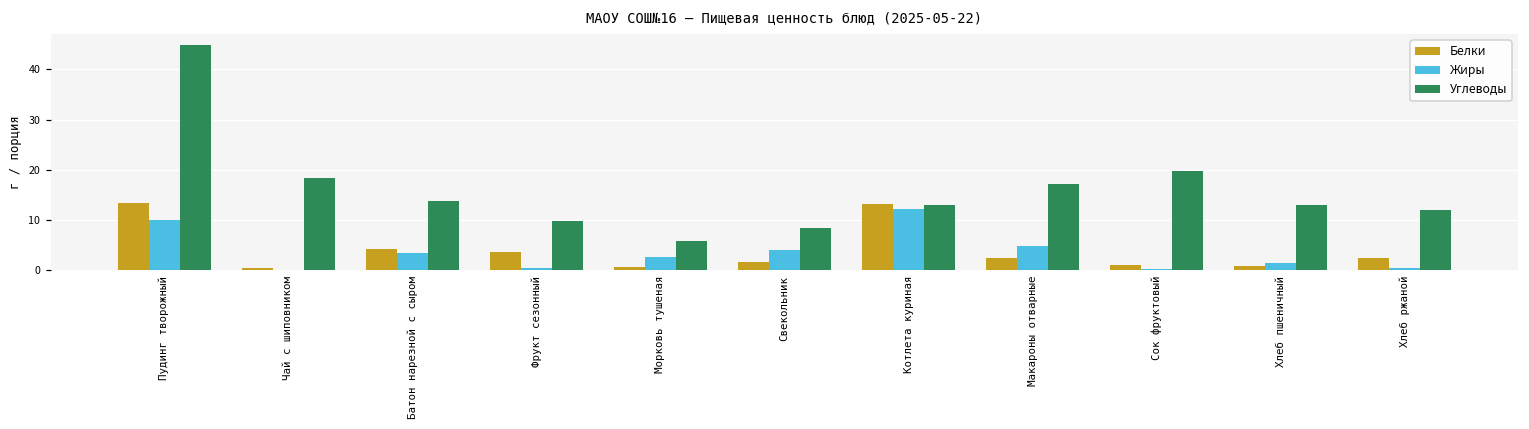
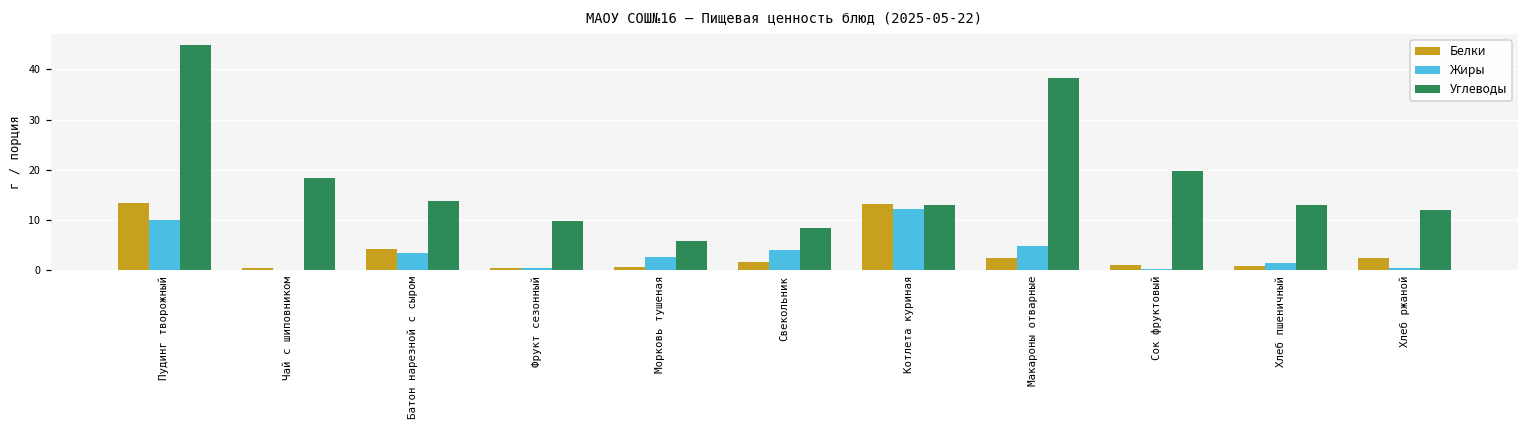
Белки, Фрукт сезонный: 4 -> 0
Углеводы, Макароны отварные: 17 -> 38
